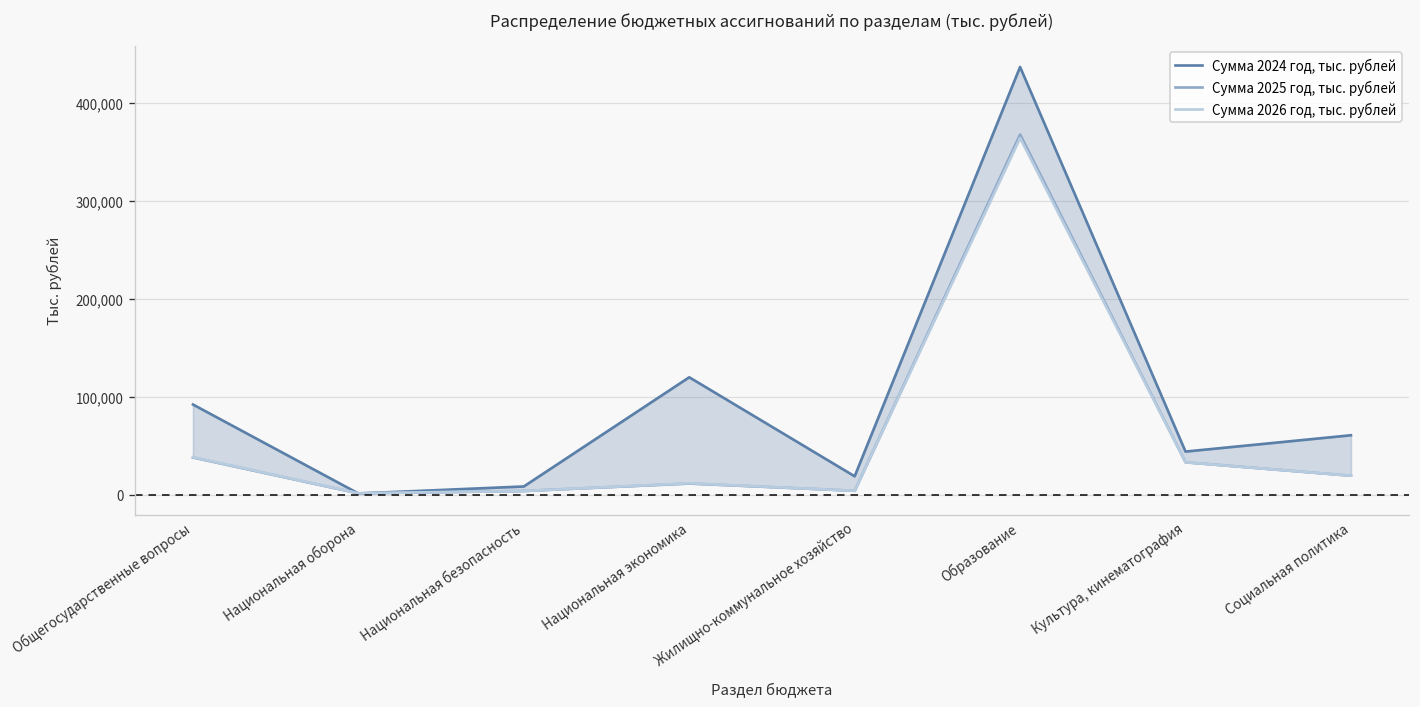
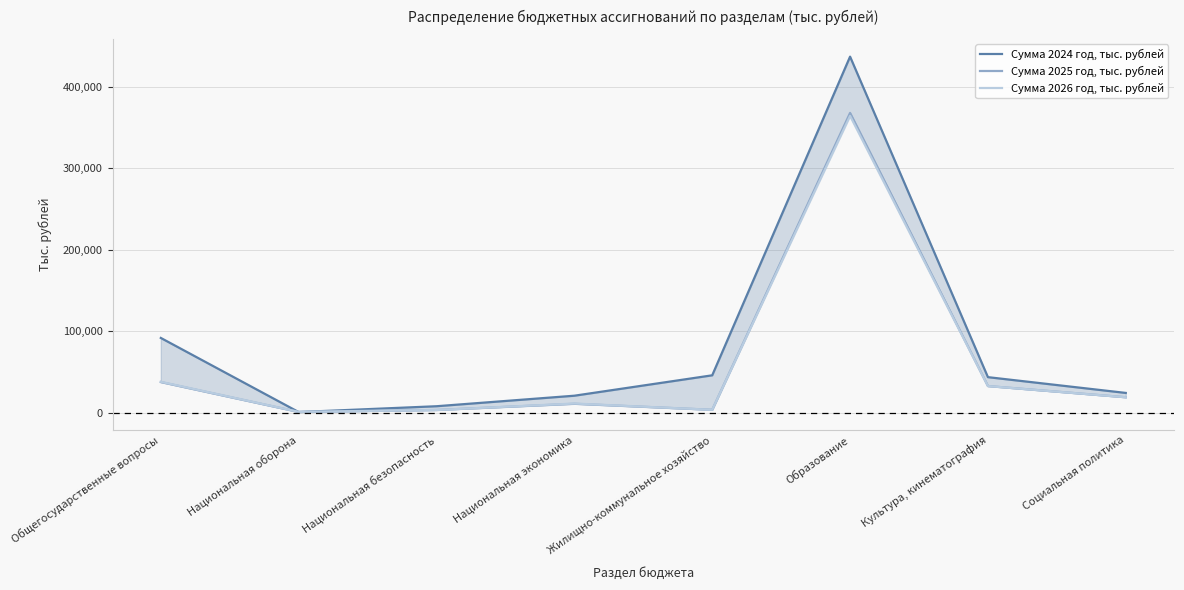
Сумма 2024 год, тыс. рублей, Национальная экономика: 120,000 -> 20,000
Сумма 2024 год, тыс. рублей, Жилищно-коммунальное хозяйство: 20,000 -> 50,000
Сумма 2024 год, тыс. рублей, Социальная политика: 60,000 -> 20,000
